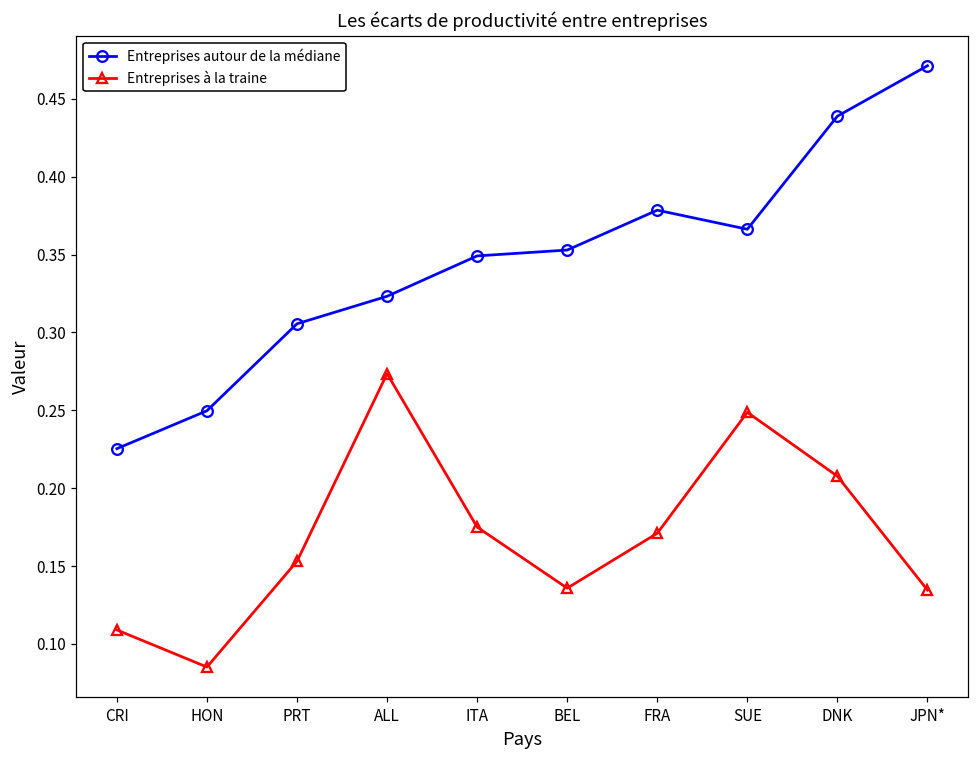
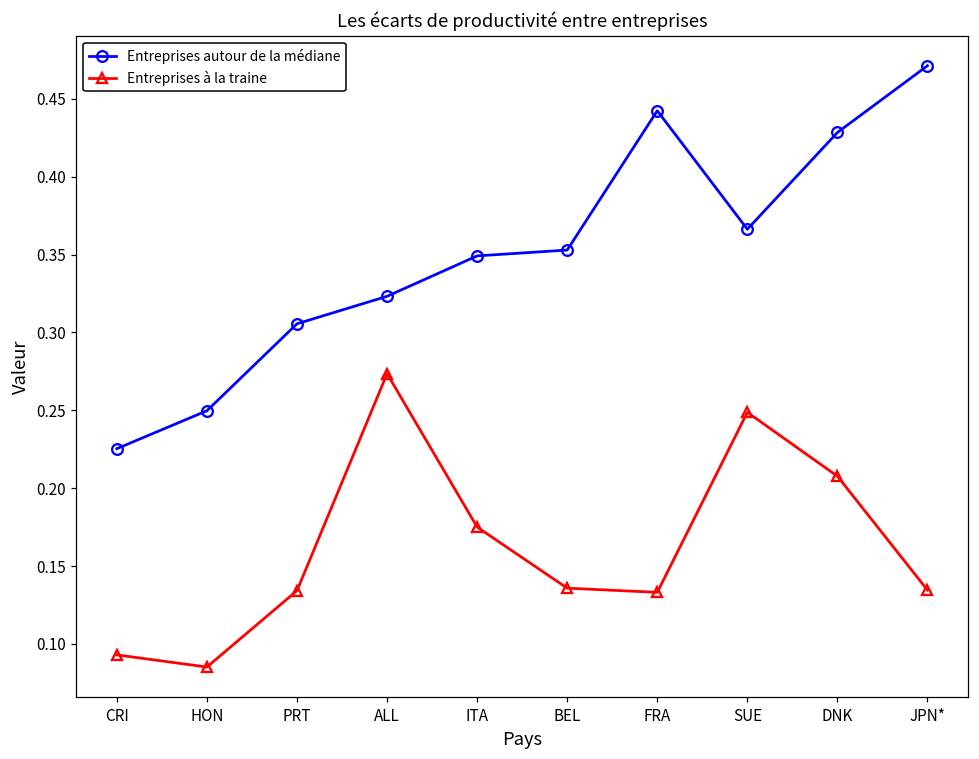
Entreprises à la traine, CRI: 0.109 -> 0.093
Entreprises à la traine, PRT: 0.153 -> 0.134
Entreprises autour de la médiane, FRA: 0.378 -> 0.442
Entreprises à la traine, FRA: 0.171 -> 0.133
Entreprises autour de la médiane, DNK: 0.439 -> 0.428
